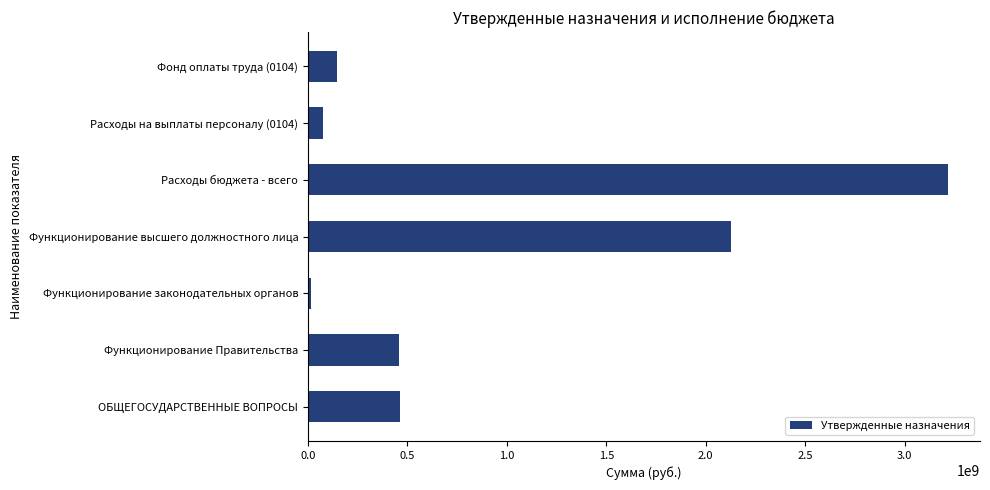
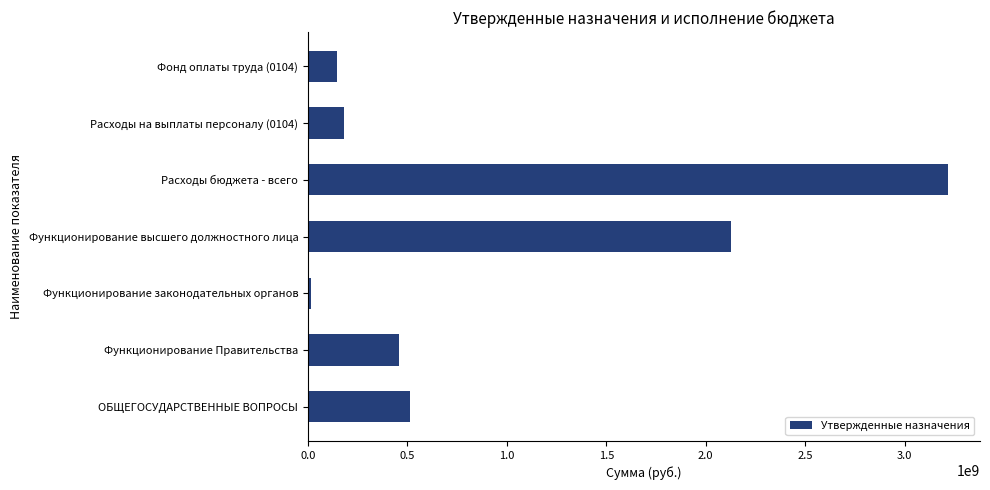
Расходы на выплаты персоналу (0104): 80000000 -> 180000000
ОБЩЕГОСУДАРСТВЕННЫЕ ВОПРОСЫ: 460000000 -> 510000000
